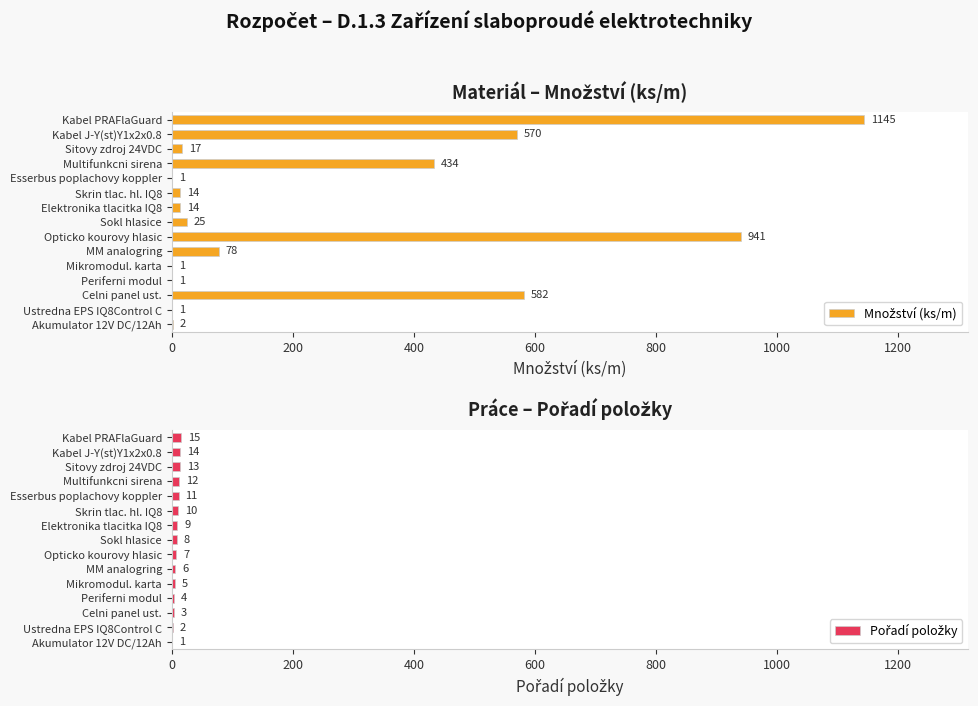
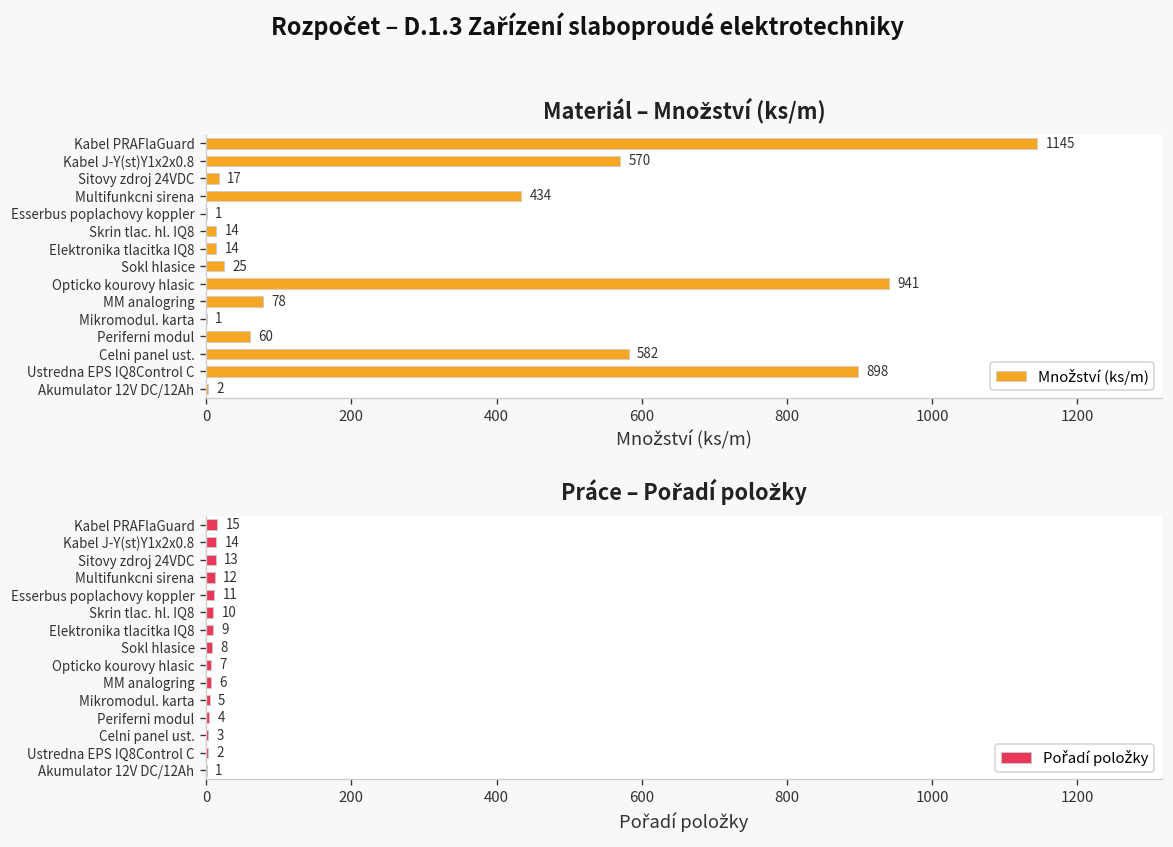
Materiál – Množství (ks/m), Periferni modul: 1 -> 60
Materiál – Množství (ks/m), Ustredna EPS IQ8Control C: 1 -> 898
